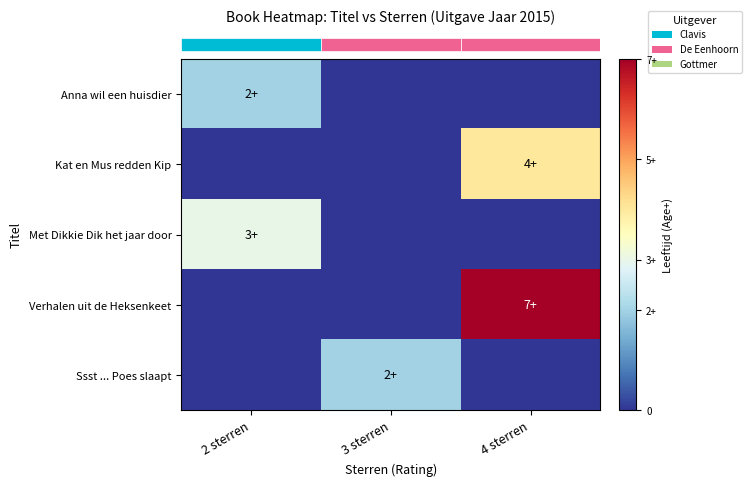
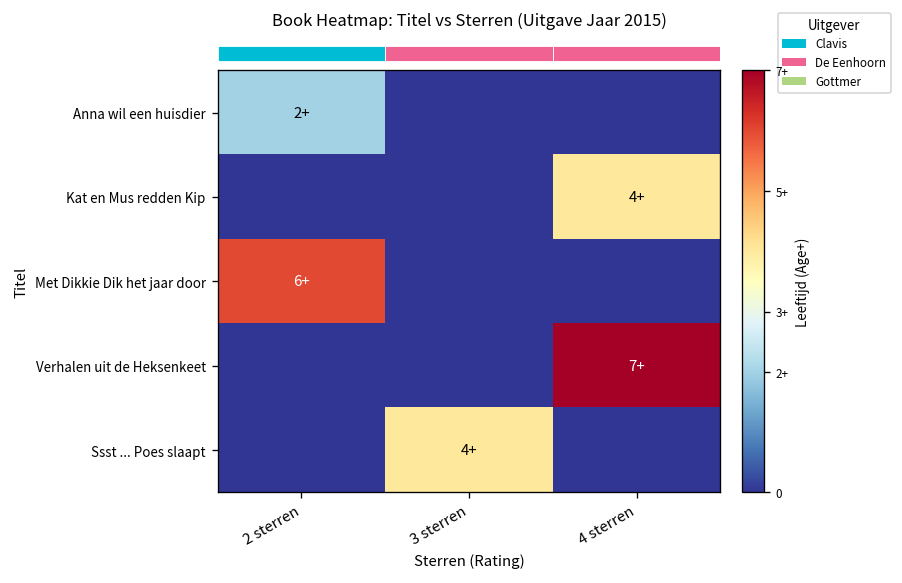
Met Dikkie Dik het jaar door, 2 sterren: 3+ -> 6+
Ssst ... Poes slaapt, 3 sterren: 2+ -> 4+
